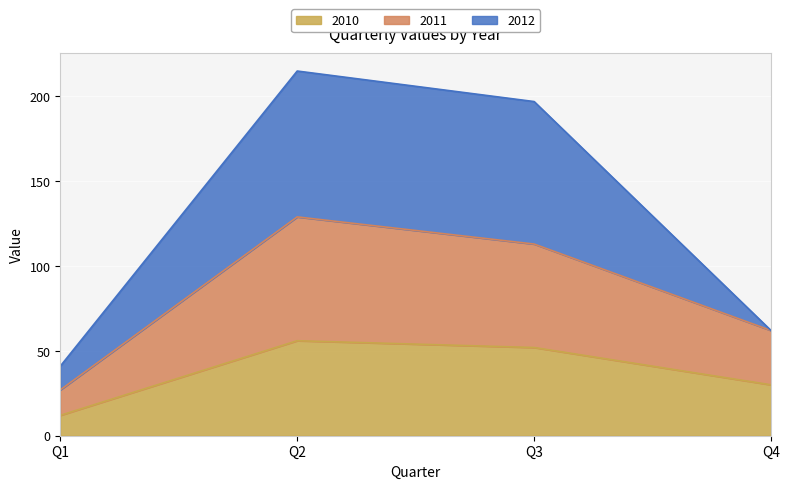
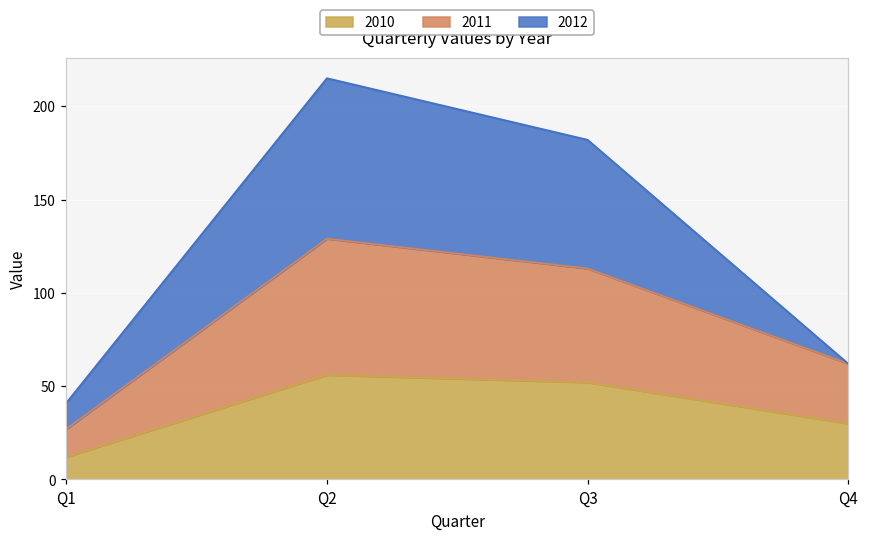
2012, Q3: 84 -> 69
